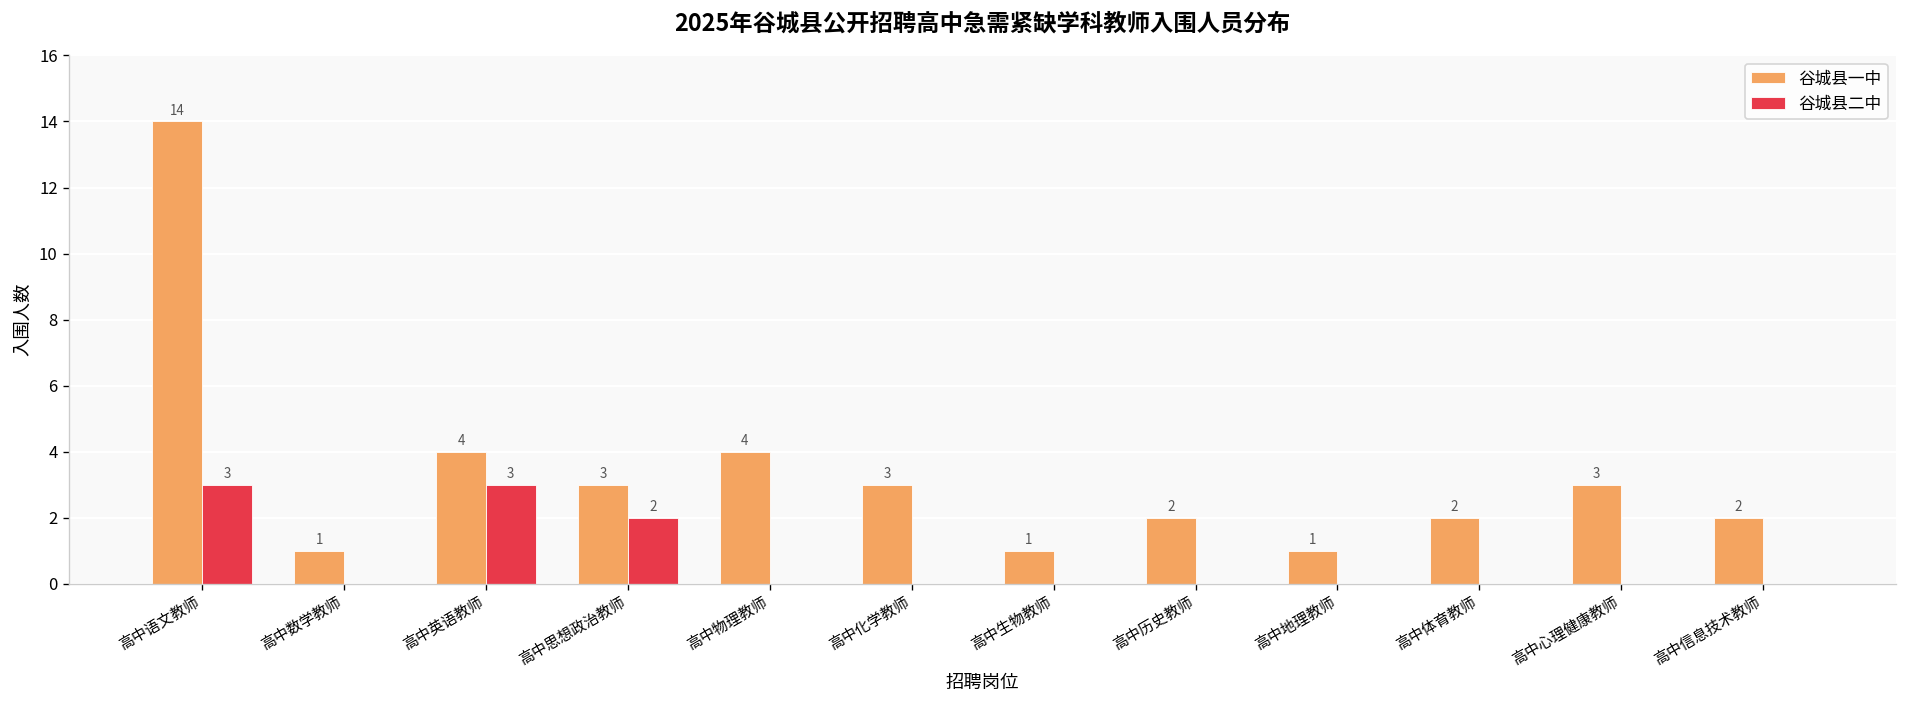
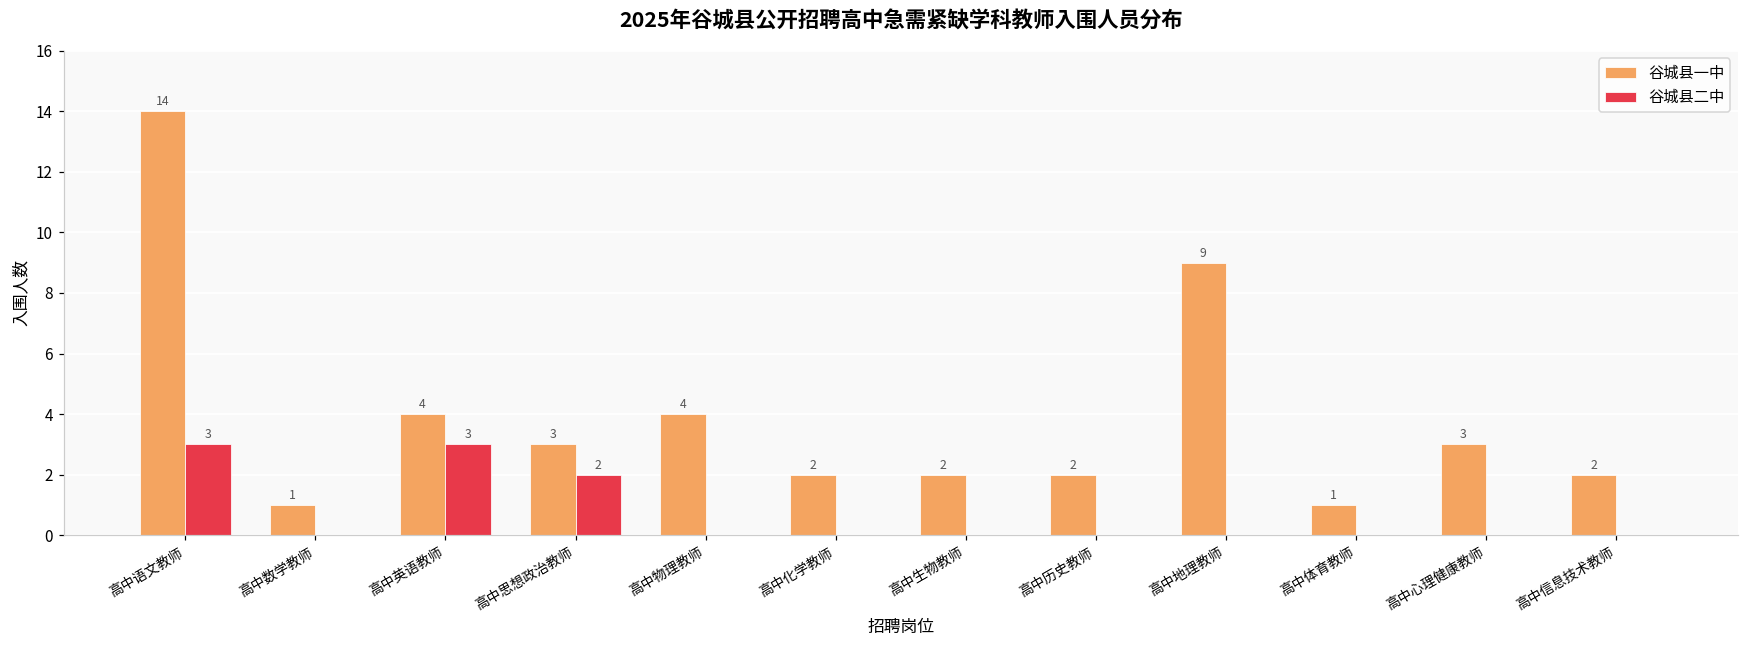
谷城县一中, 高中化学教师: 3 -> 2
谷城县一中, 高中生物教师: 1 -> 2
谷城县一中, 高中地理教师: 1 -> 9
谷城县一中, 高中体育教师: 2 -> 1
